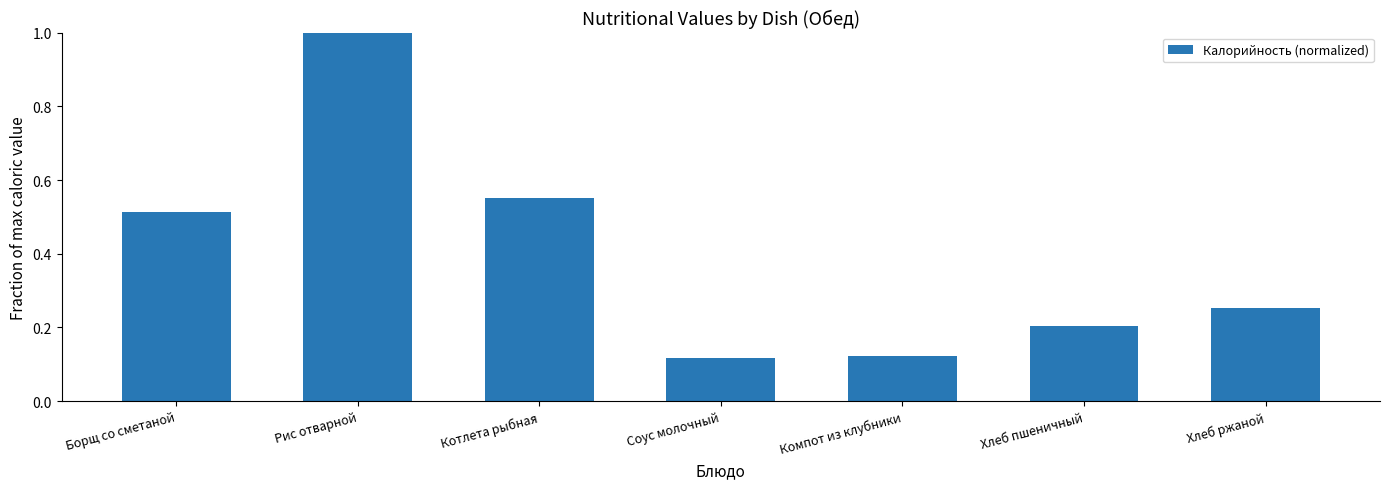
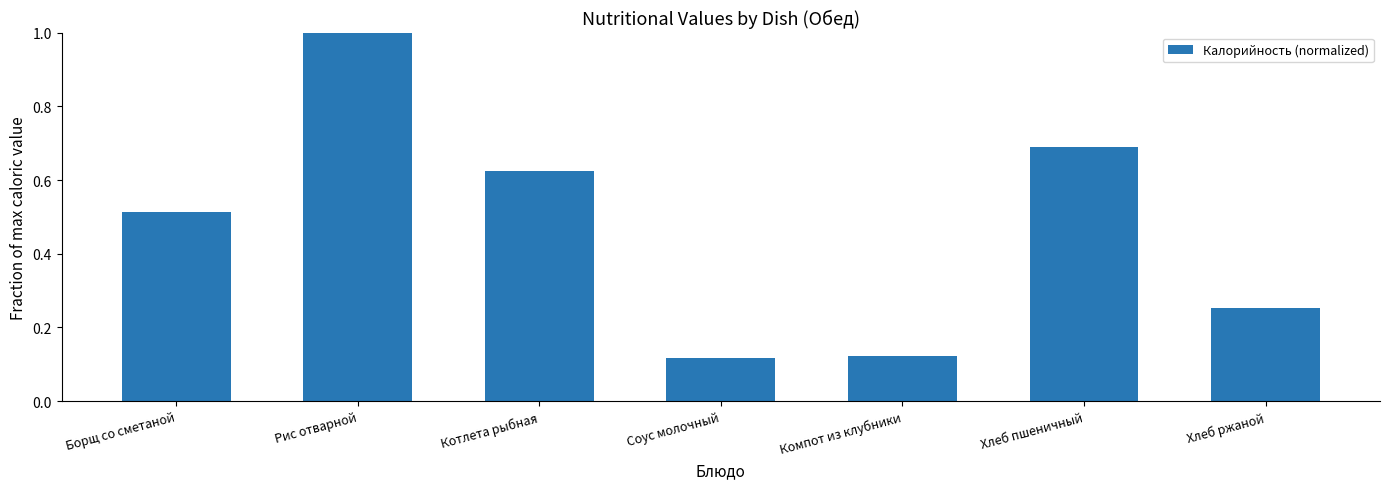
Котлета рыбная: 0.55 -> 0.63
Хлеб пшеничный: 0.20 -> 0.69
